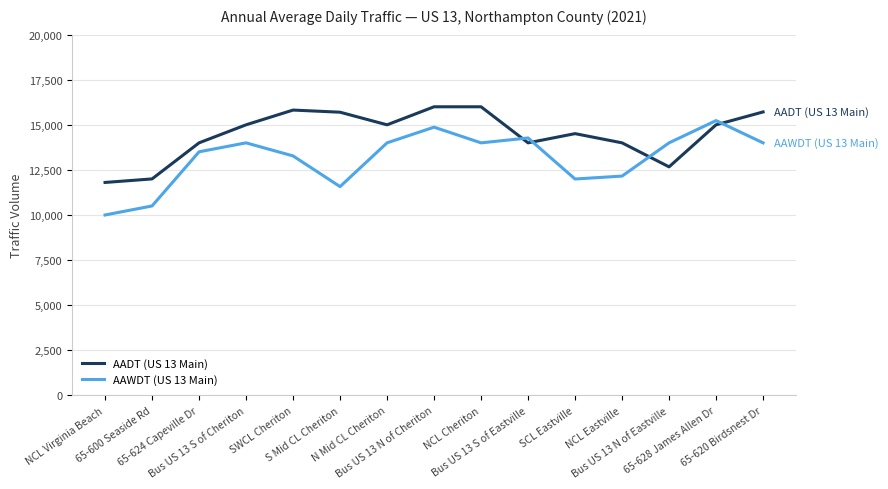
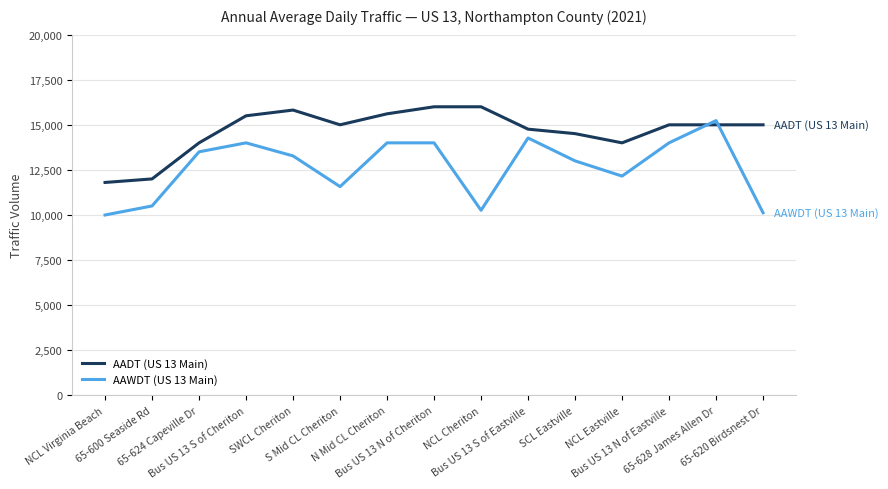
AADT (US 13 Main), Bus US 13 S of Cheriton: 15,000 -> 15,500
AADT (US 13 Main), S Mid CL Cheriton: 15,700 -> 15,000
AADT (US 13 Main), N Mid CL Cheriton: 15,000 -> 15,600
AAWDT (US 13 Main), Bus US 13 N of Cheriton: 14,900 -> 14,000
AAWDT (US 13 Main), NCL Cheriton: 14,000 -> 10,300
AADT (US 13 Main), Bus US 13 S of Eastville: 14,000 -> 14,800
AAWDT (US 13 Main), SCL Eastville: 12,000 -> 13,000
AADT (US 13 Main), Bus US 13 N of Eastville: 12,700 -> 15,000
AADT (US 13 Main), 65-620 Birdsnest Dr: 15,700 -> 15,000
AAWDT (US 13 Main), 65-620 Birdsnest Dr: 14,000 -> 10,100
